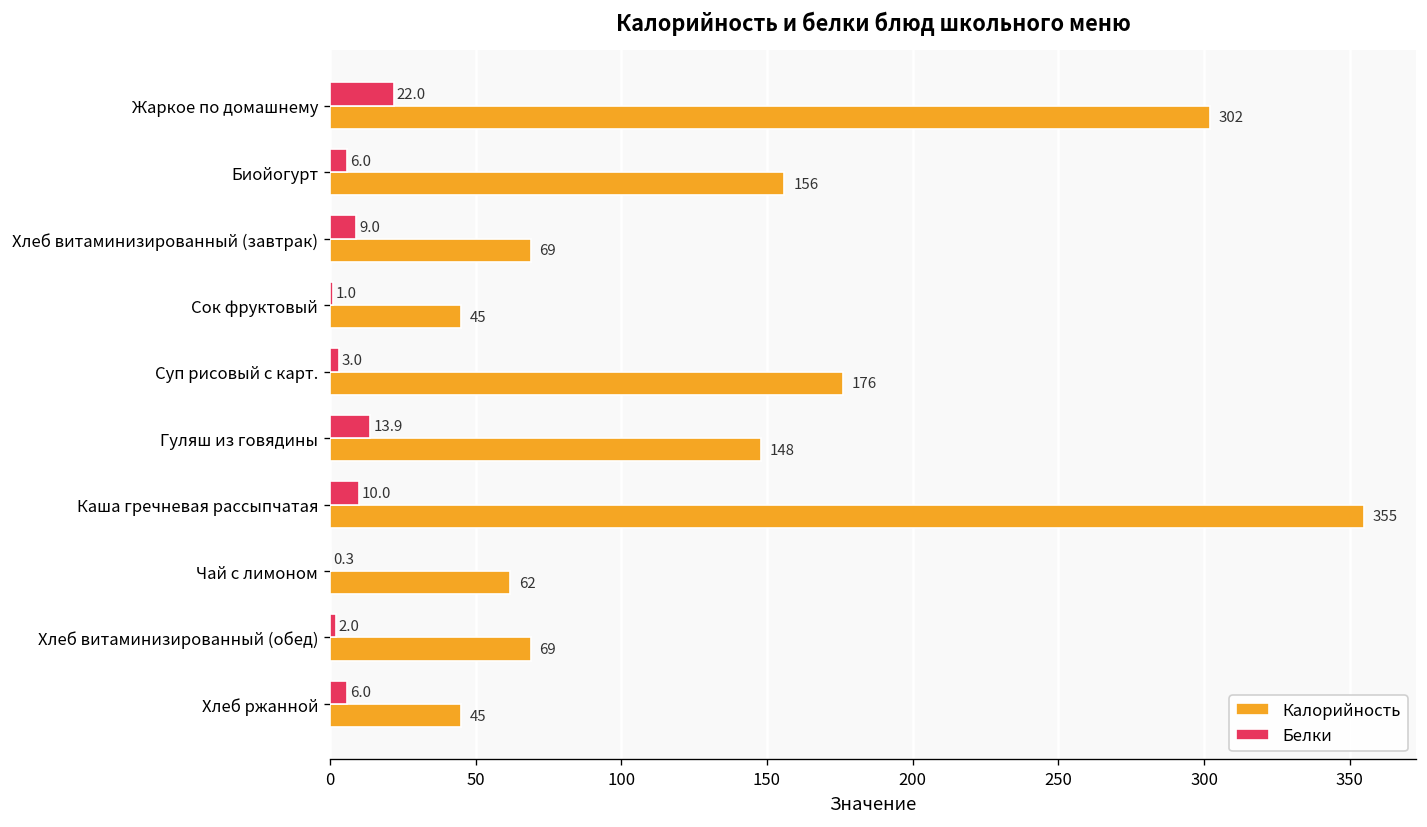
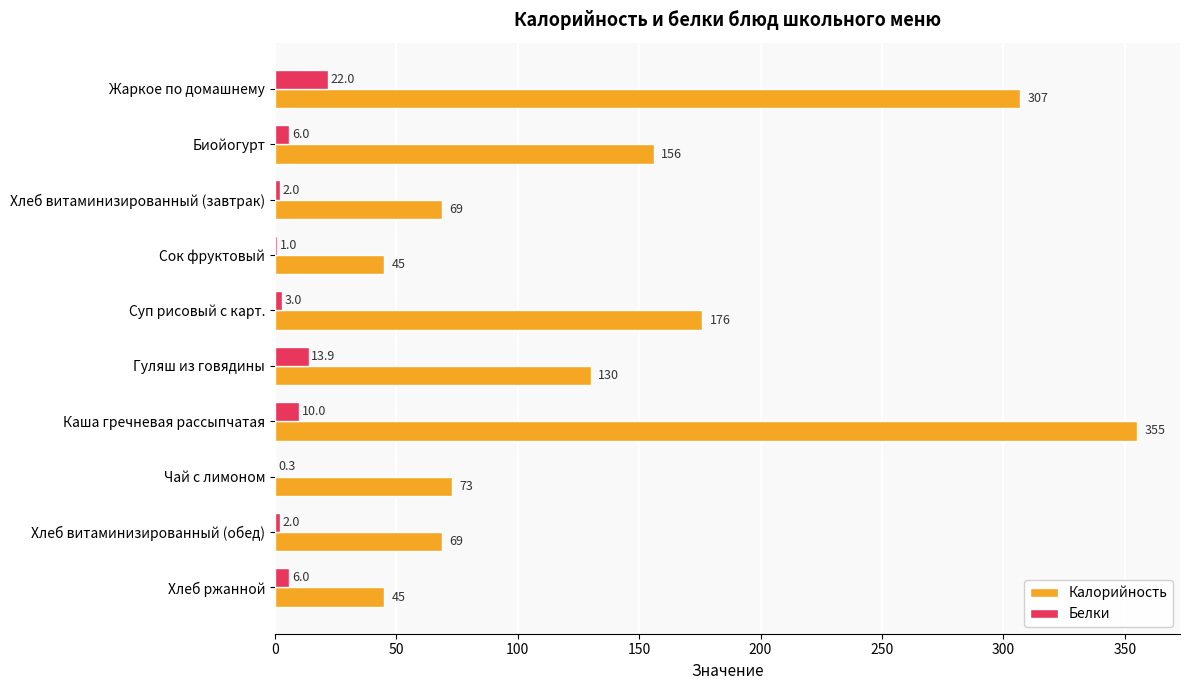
Калорийность, Жаркое по домашнему: 302 -> 307
Белки, Хлеб витаминизированный (завтрак): 9.0 -> 2.0
Калорийность, Гуляш из говядины: 148 -> 130
Калорийность, Чай с лимоном: 62 -> 73
